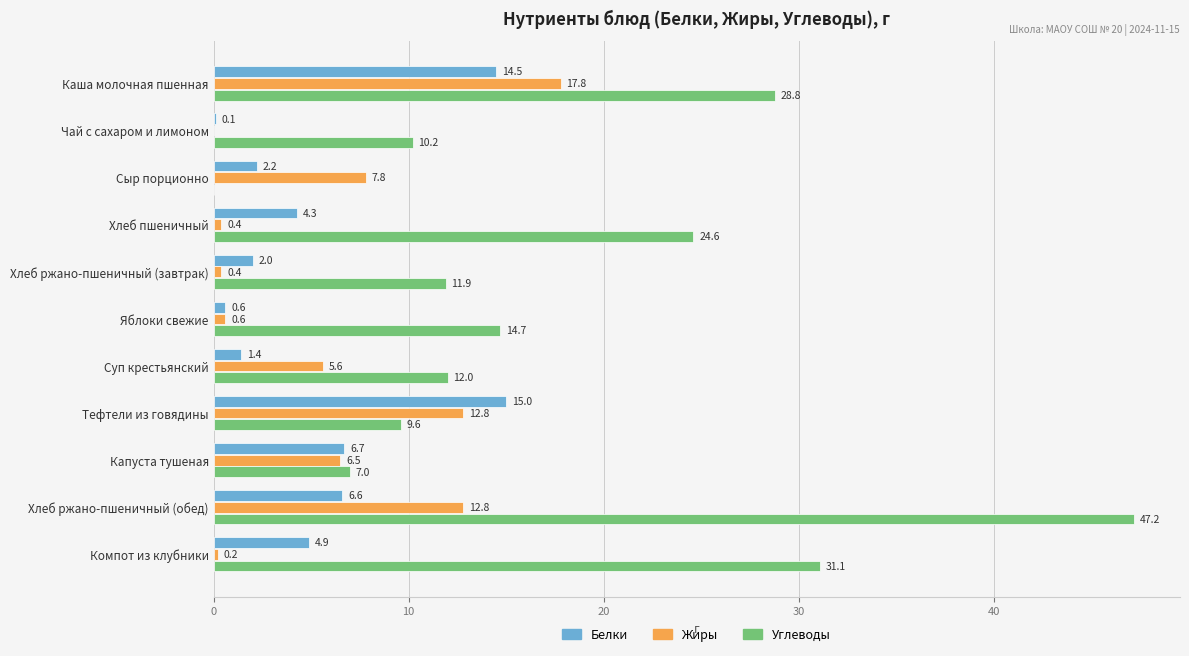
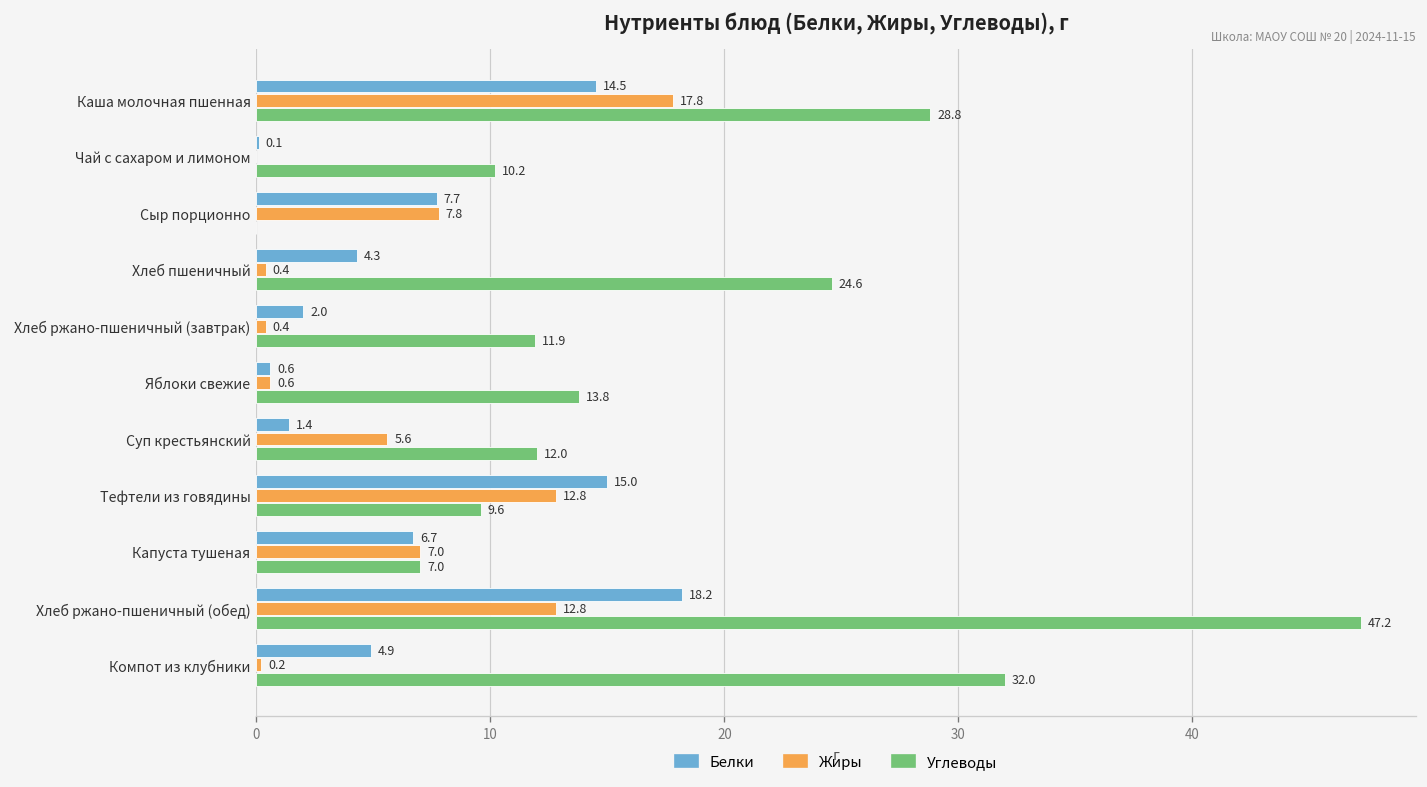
Белки, Сыр порционно: 2.2 -> 7.7
Углеводы, Яблоки свежие: 14.7 -> 13.8
Жиры, Капуста тушеная: 6.5 -> 7.0
Белки, Хлеб ржано-пшеничный (обед): 6.6 -> 18.2
Углеводы, Компот из клубники: 31.1 -> 32.0
